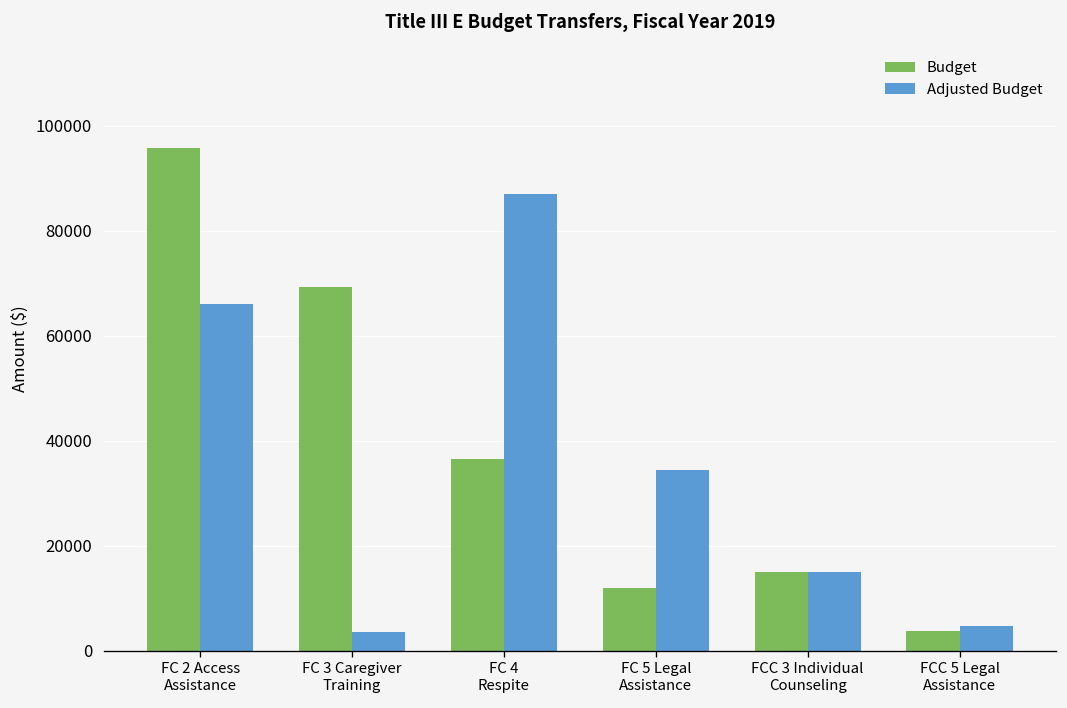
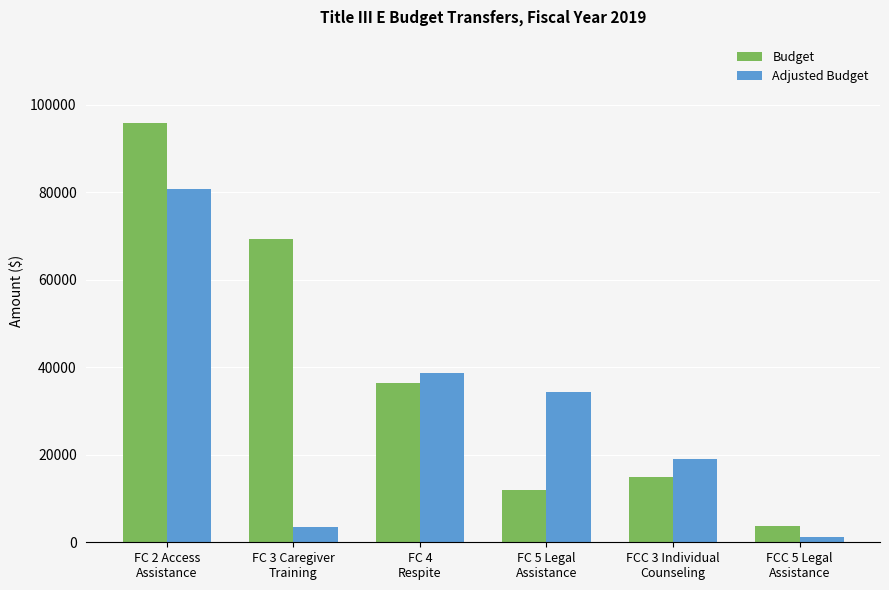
Adjusted Budget, FC 2 Access Assistance: 66000 -> 81000
Adjusted Budget, FC 4 Respite: 87000 -> 39000
Adjusted Budget, FCC 3 Individual Counseling: 15000 -> 19000
Adjusted Budget, FCC 5 Legal Assistance: 5000 -> 1000
